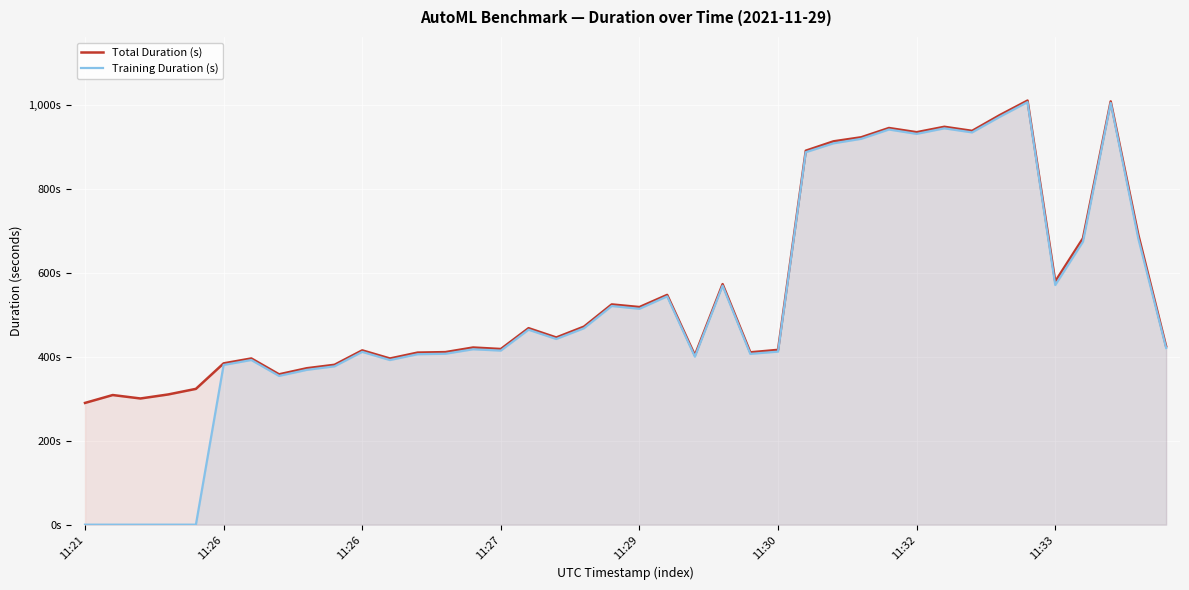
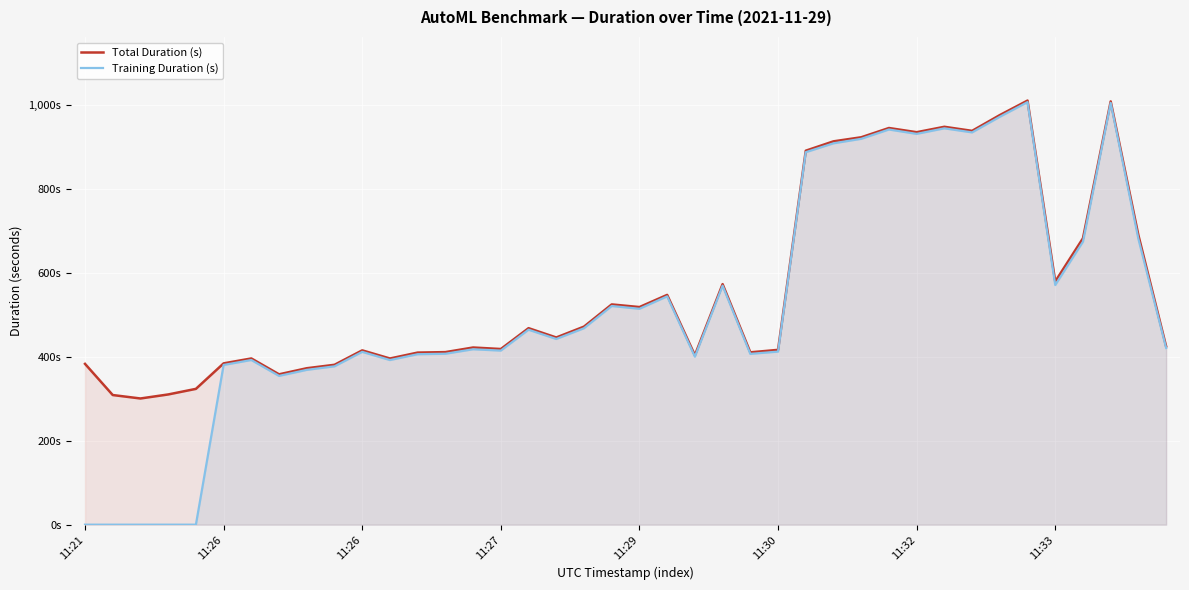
Total Duration (s), 11:21: 290s -> 380s
